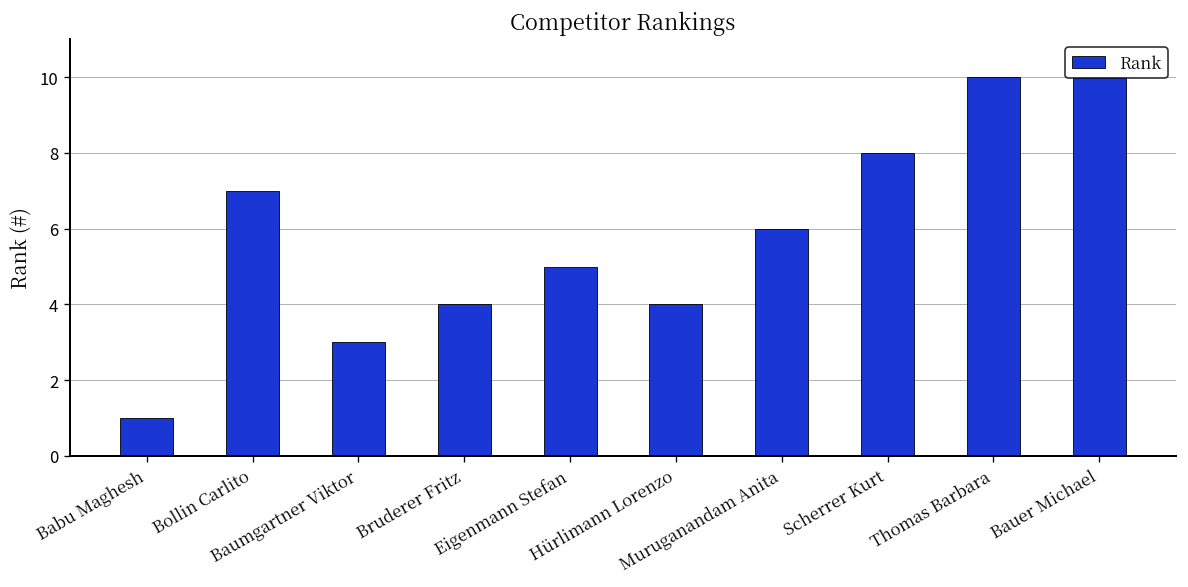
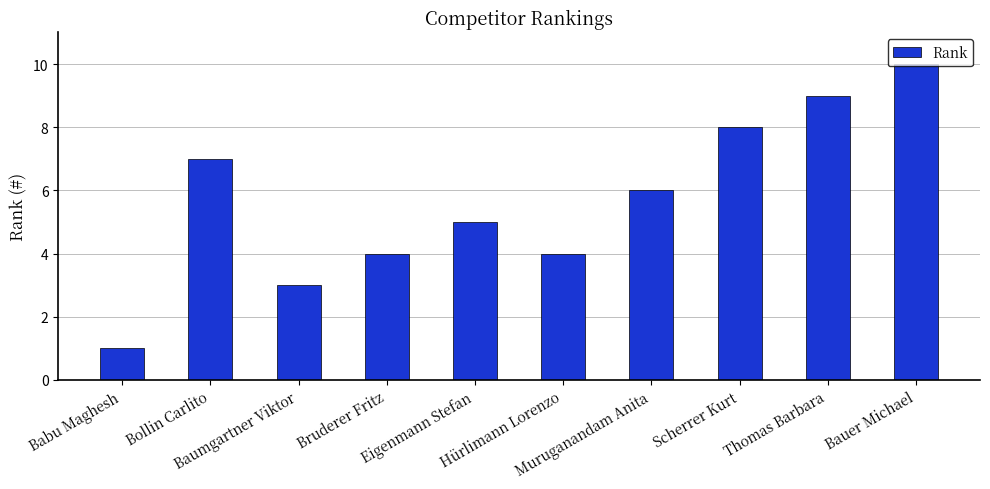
Thomas Barbara: 10 -> 9
